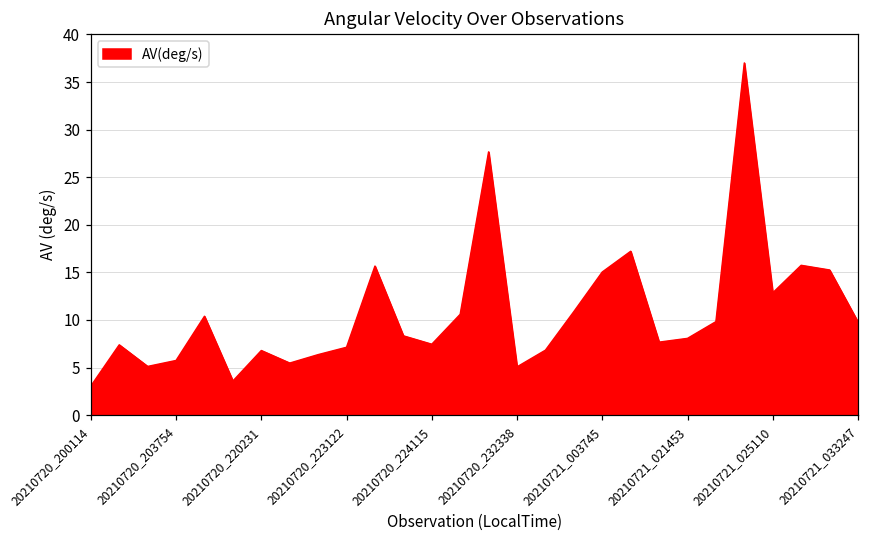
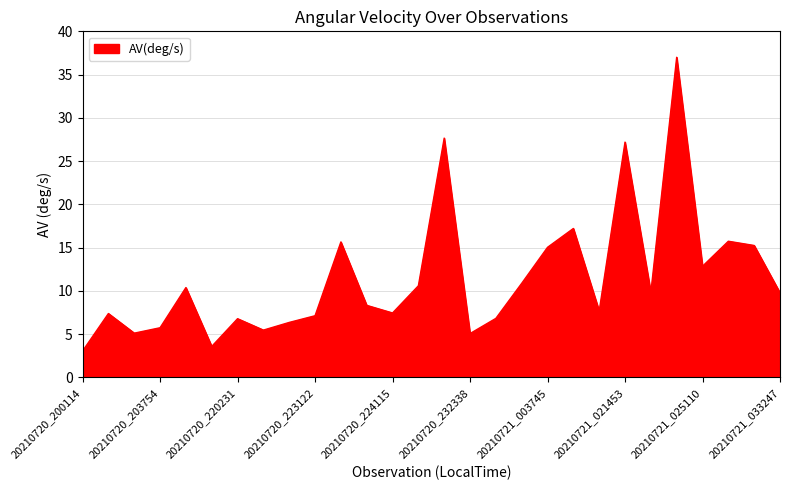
20210721_021453: 8 -> 27
